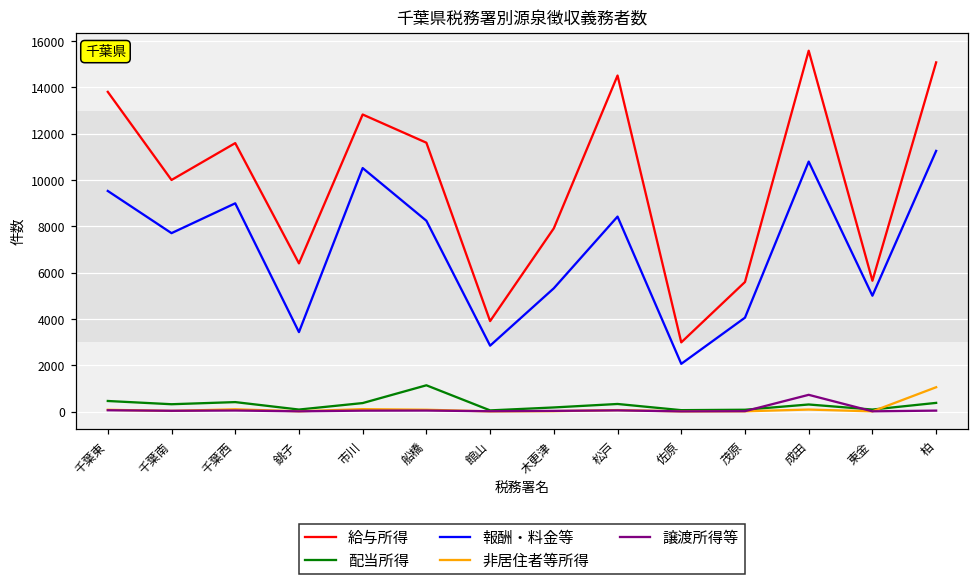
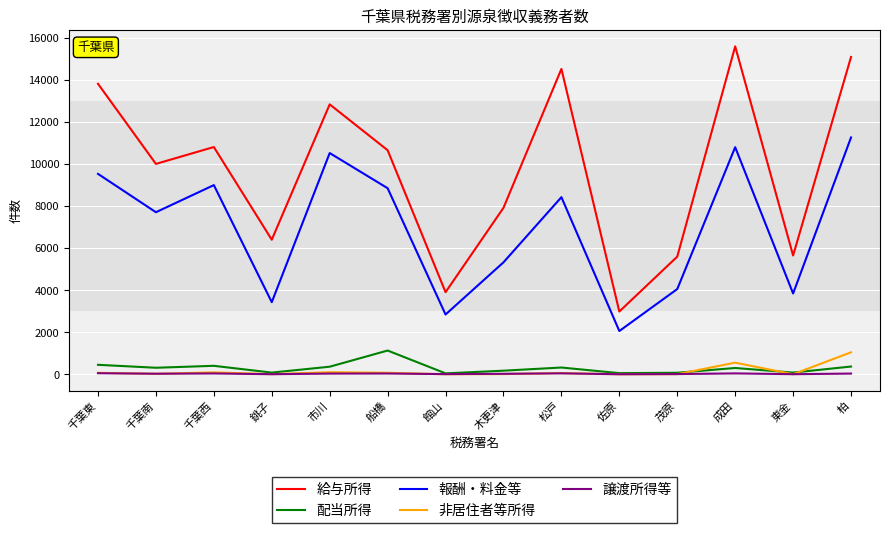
給与所得, 千葉西: 11600 -> 10800
給与所得, 船橋: 11600 -> 10700
報酬・料金等, 船橋: 8200 -> 8800
非居住者等所得, 成田: 100 -> 600
譲渡所得等, 成田: 700 -> 0
報酬・料金等, 東金: 5000 -> 3800
